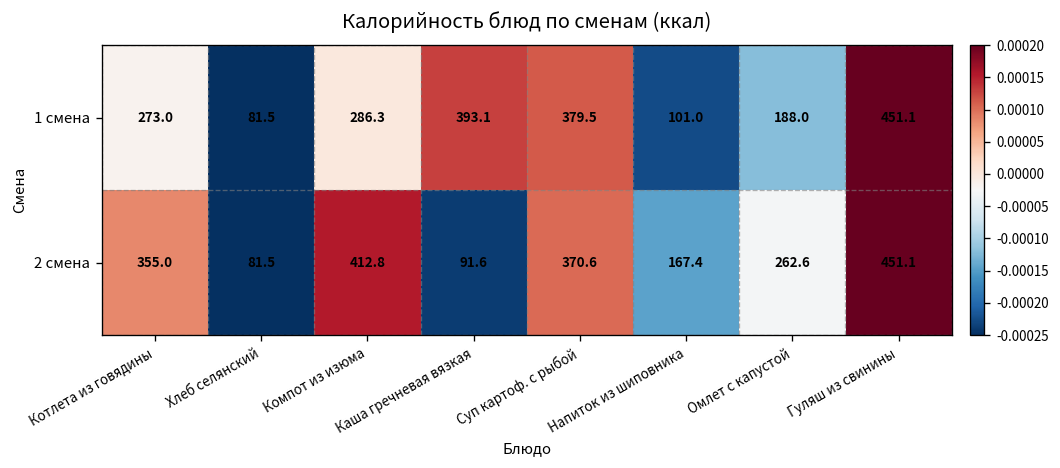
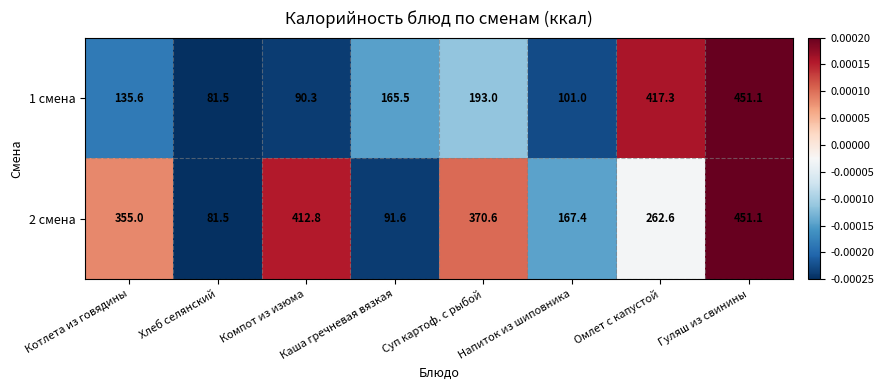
1 смена, Котлета из говядины: 273.0 -> 135.6
1 смена, Компот из изюма: 286.3 -> 90.3
1 смена, Каша гречневая вязкая: 393.1 -> 165.5
1 смена, Суп картоф. с рыбой: 379.5 -> 193.0
1 смена, Омлет с капустой: 188.0 -> 417.3
